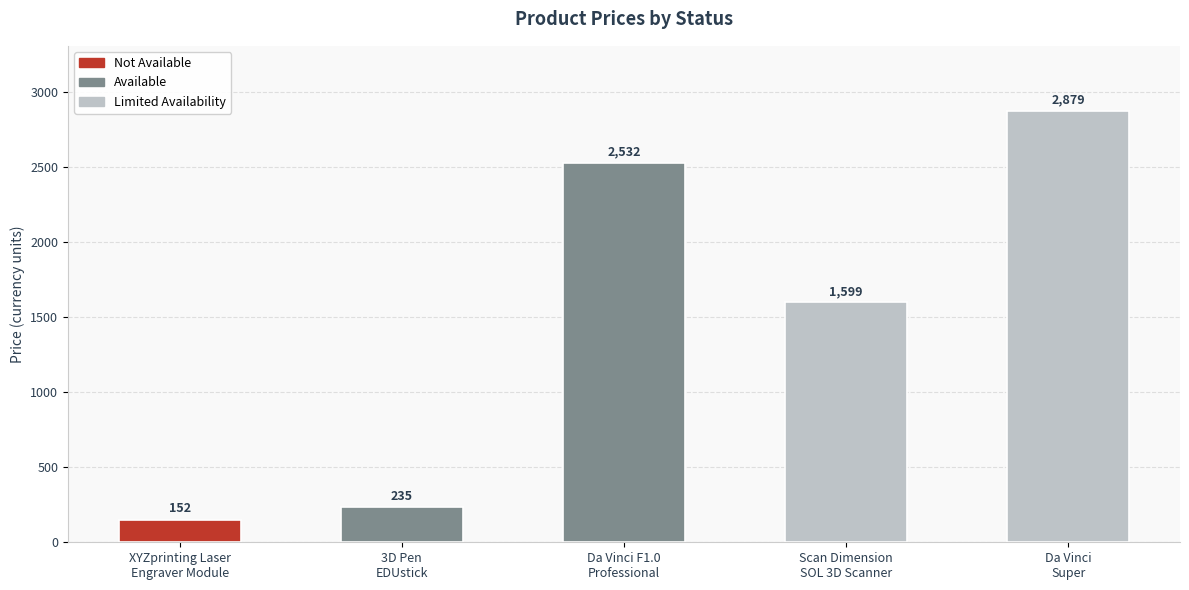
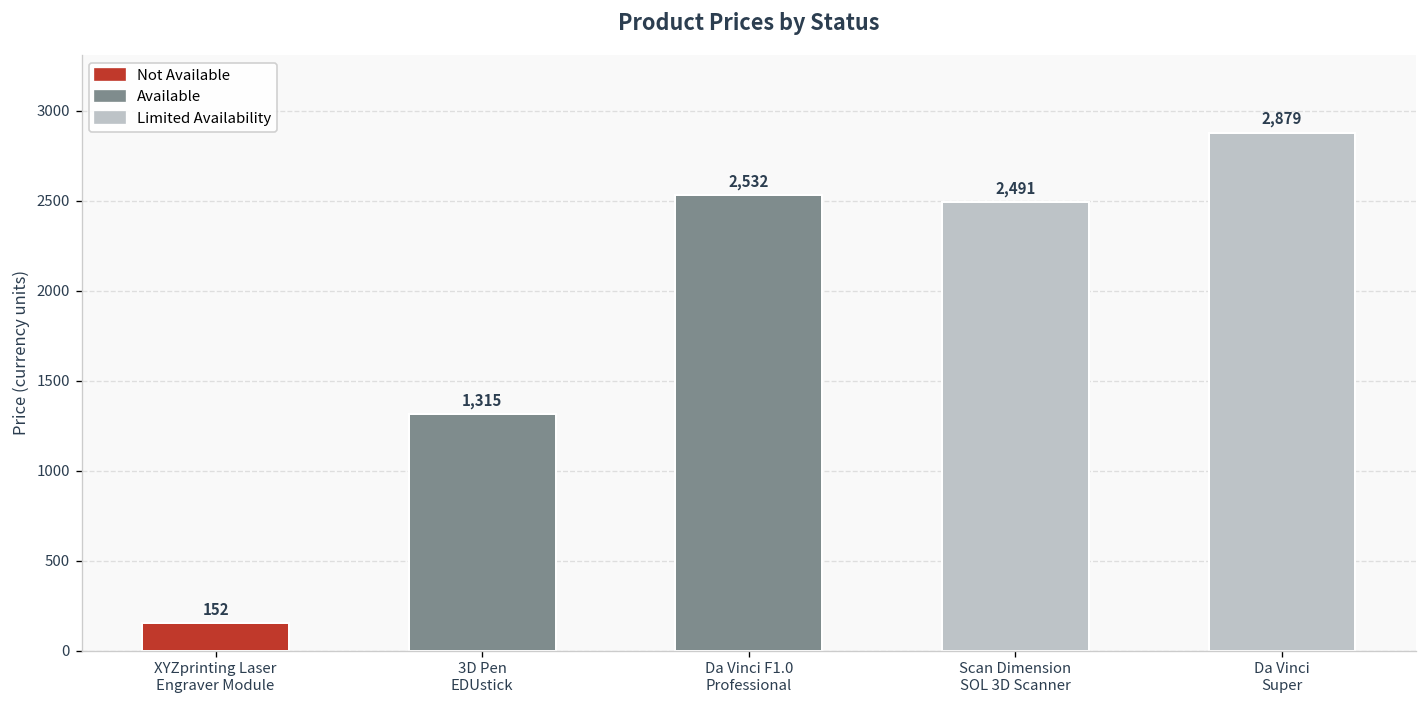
3D Pen EDUstick: 235 -> 1,315
Scan Dimension SOL 3D Scanner: 1,599 -> 2,491
